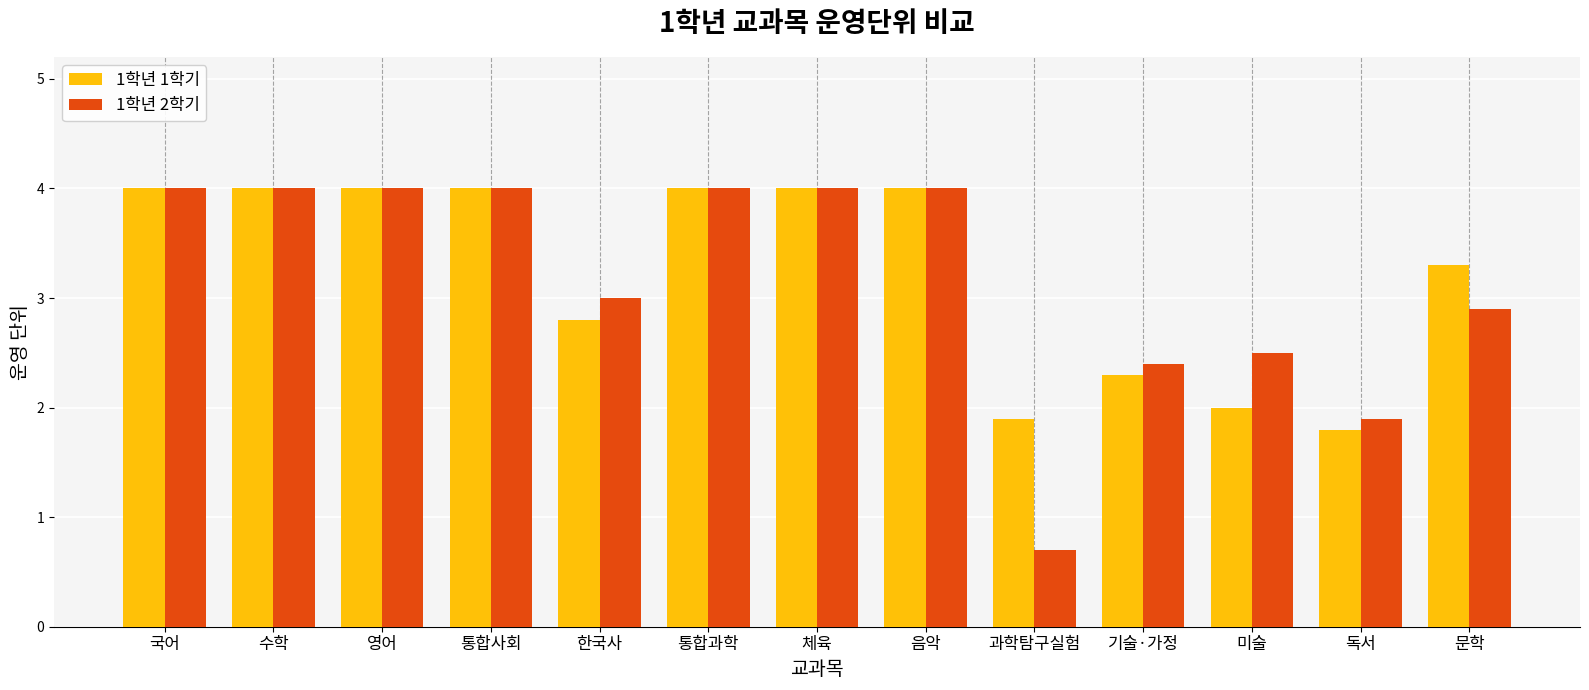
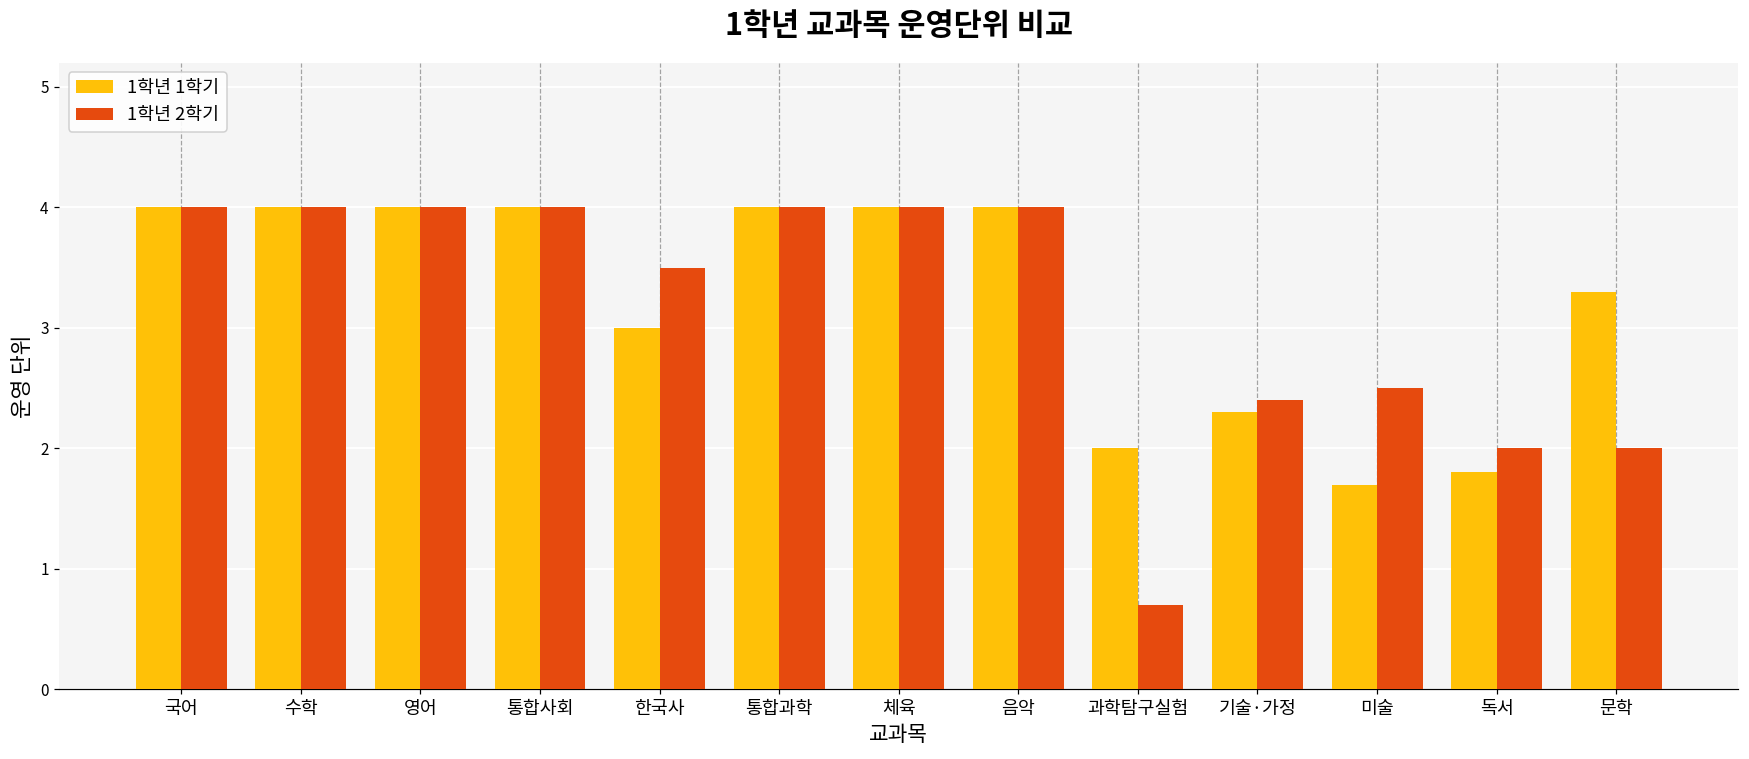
1학년 1학기, 한국사: 2.8 -> 3.0
1학년 2학기, 한국사: 3.0 -> 3.5
1학년 1학기, 과학탐구실험: 1.9 -> 2.0
1학년 1학기, 미술: 2.0 -> 1.7
1학년 2학기, 독서: 1.9 -> 2.0
1학년 2학기, 문학: 2.9 -> 2.0
